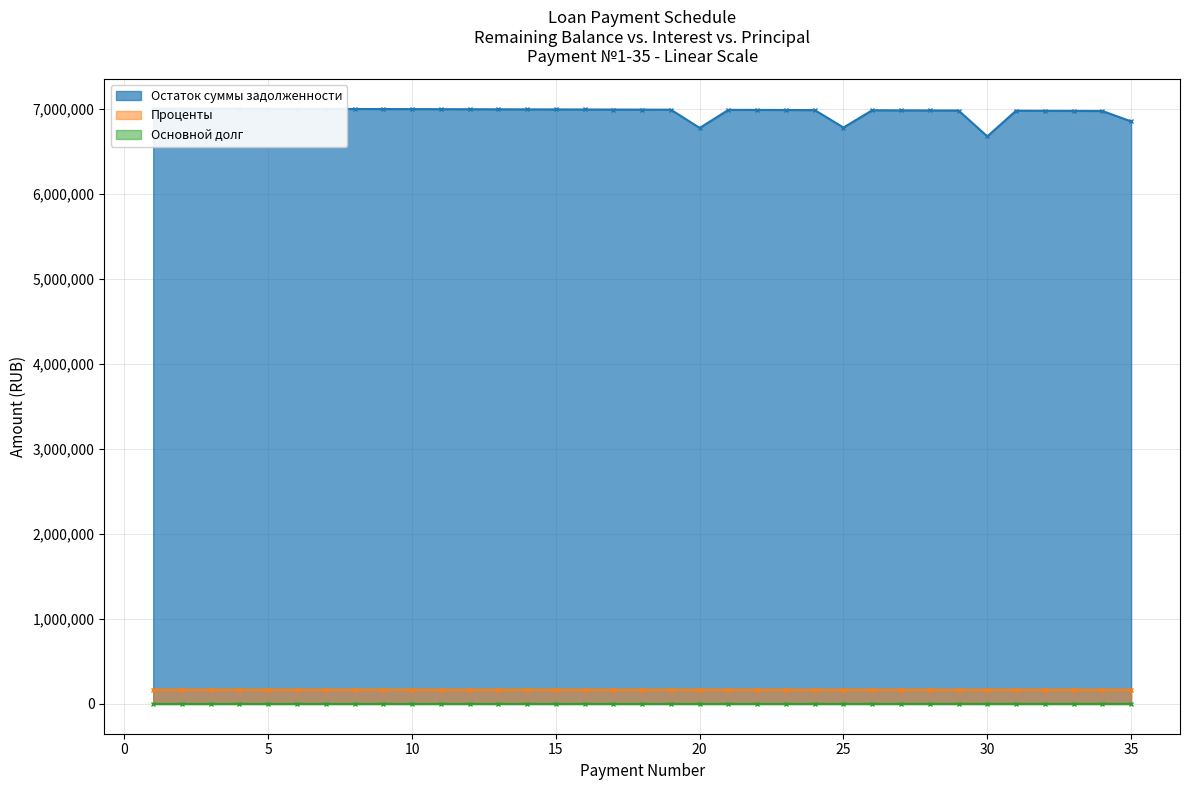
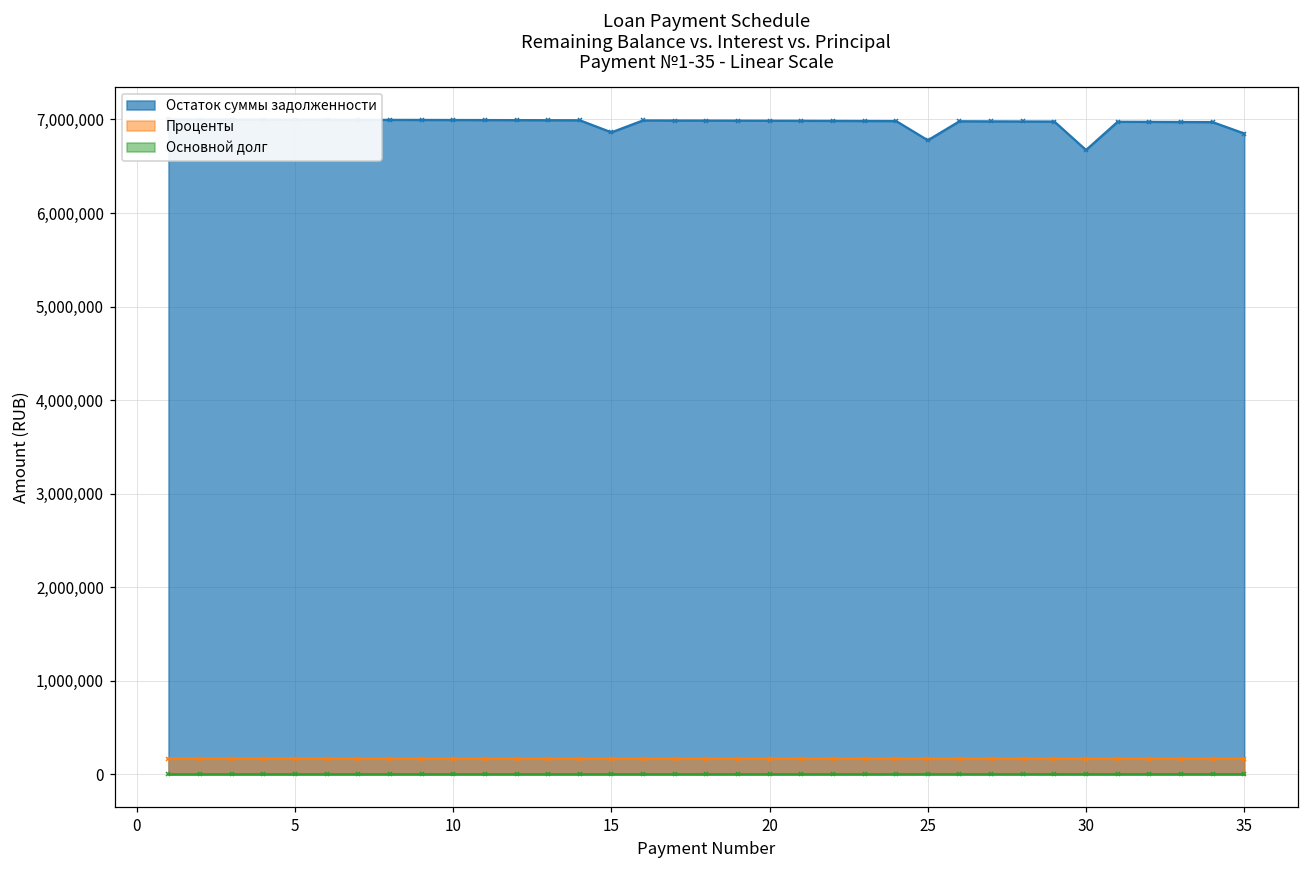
Остаток суммы задолженности, 15: 7,000,000 -> 6,900,000
Остаток суммы задолженности, 20: 6,800,000 -> 7,000,000
